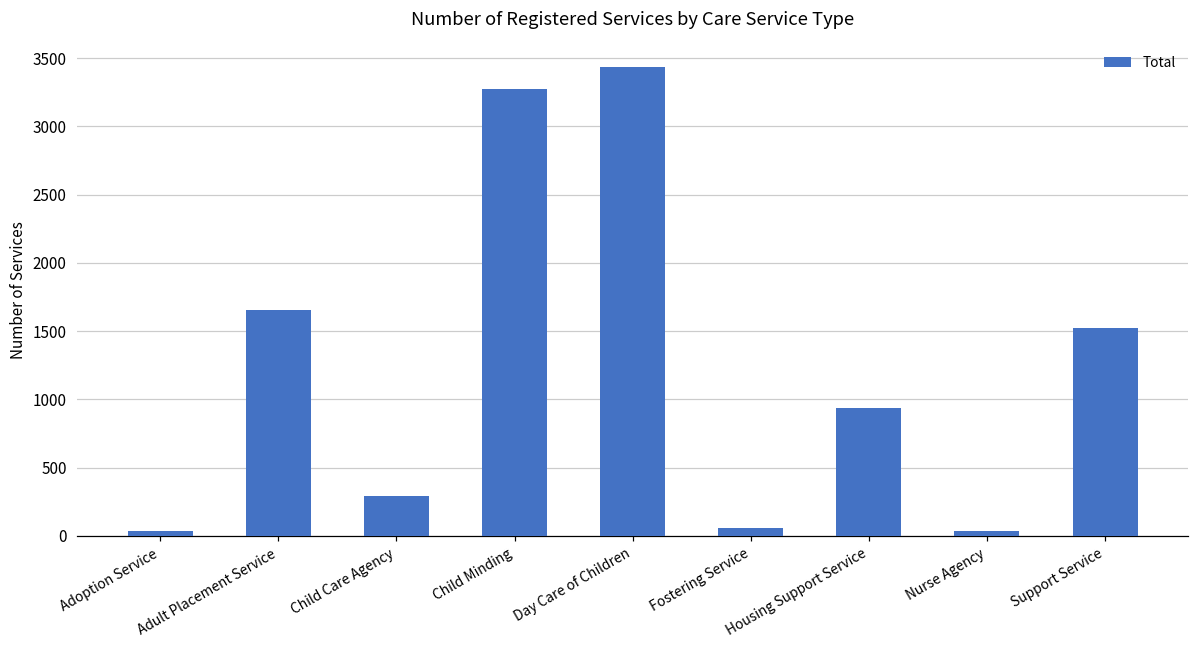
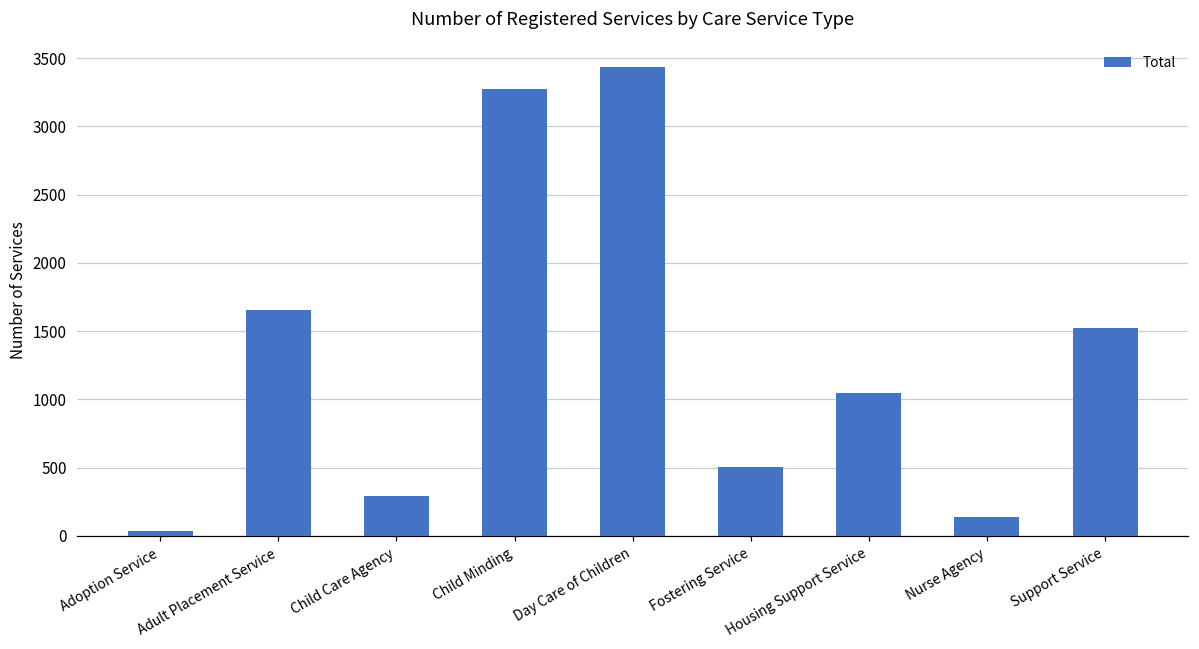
Fostering Service: 60 -> 500
Housing Support Service: 940 -> 1050
Nurse Agency: 30 -> 140
